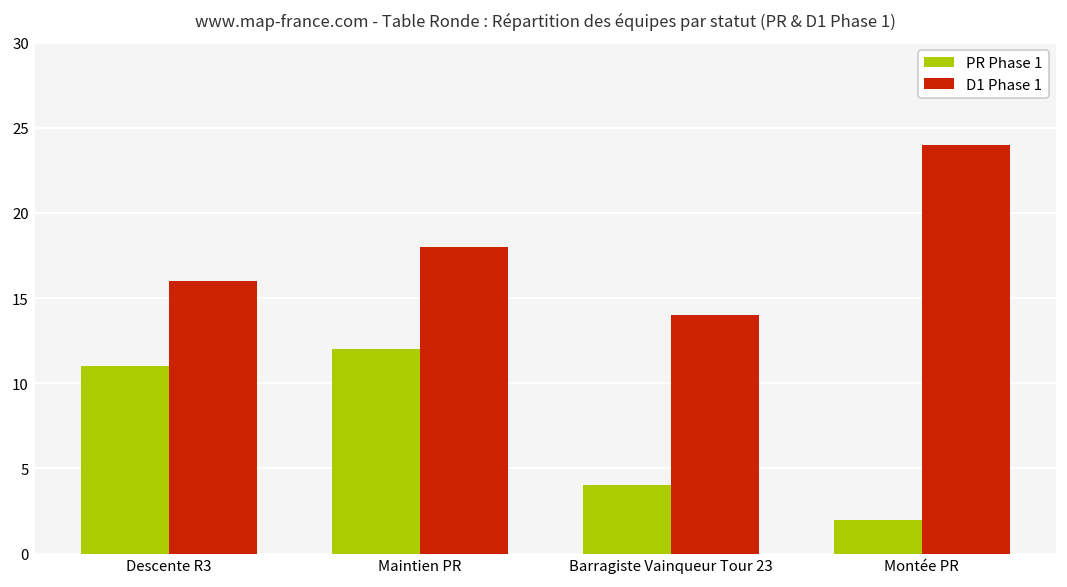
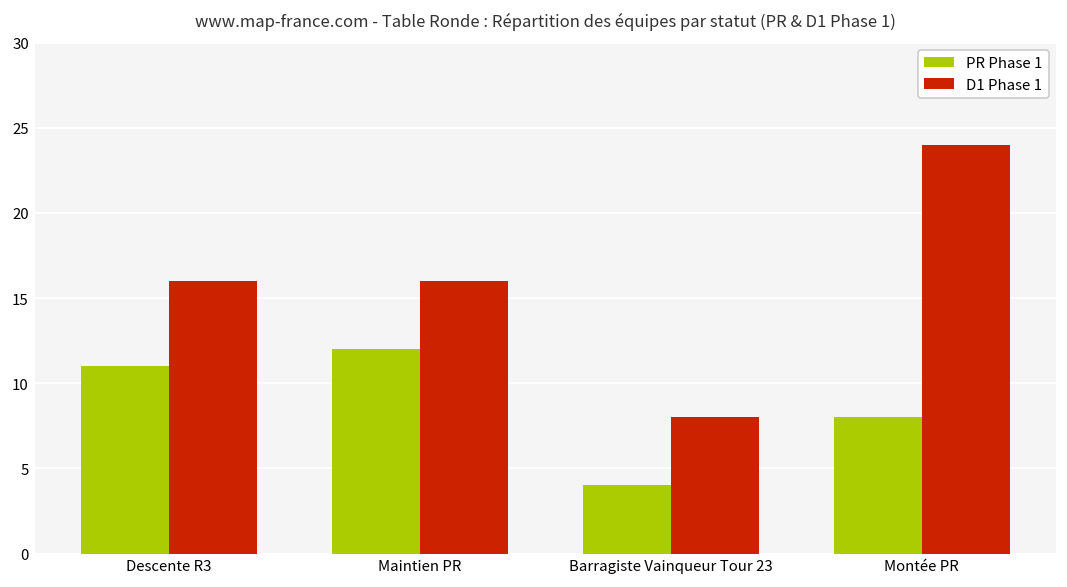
D1 Phase 1, Maintien PR: 18 -> 16
D1 Phase 1, Barragiste Vainqueur Tour 23: 14 -> 8
PR Phase 1, Montée PR: 2 -> 8
